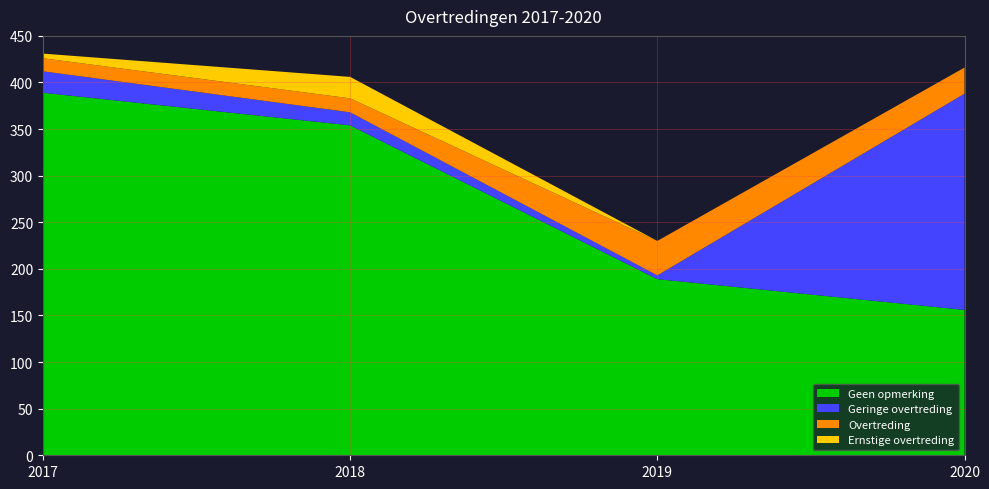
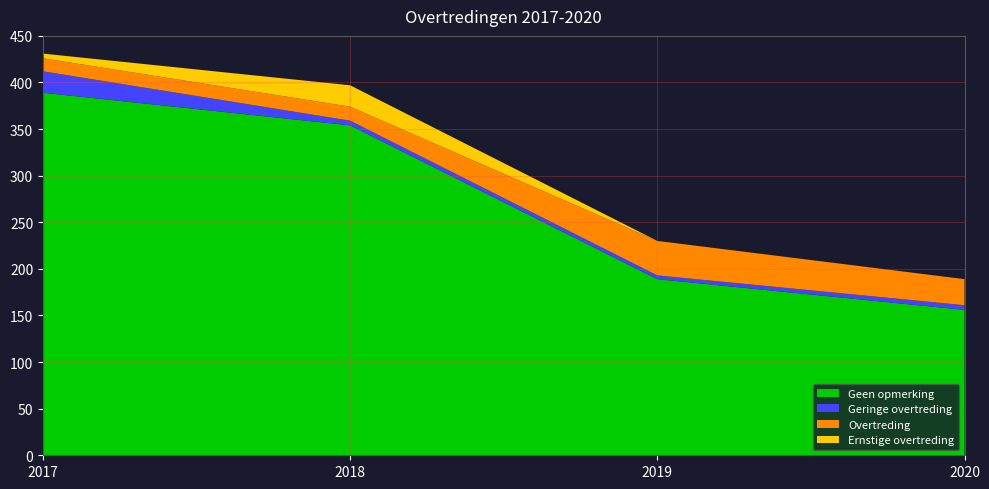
Geringe overtreding, 2018: 14 -> 5
Geringe overtreding, 2020: 230 -> 10
